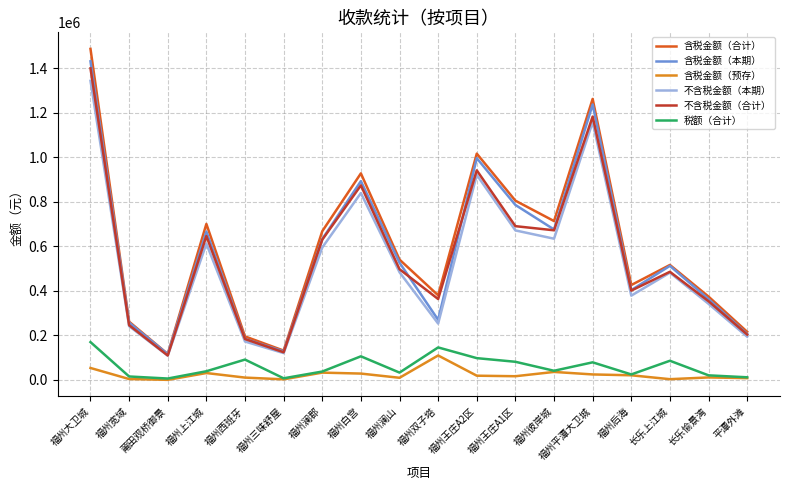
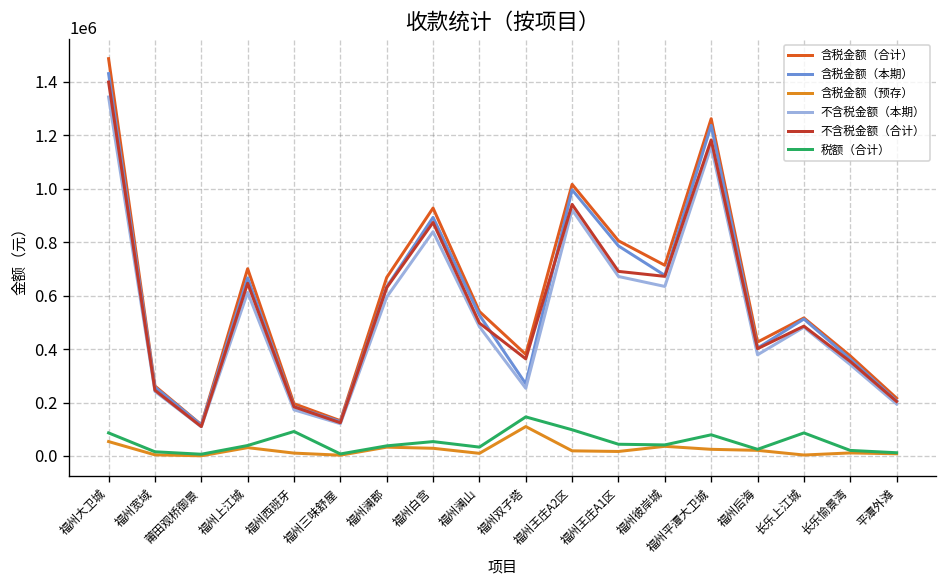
税额（合计）, 福州大卫城: 170000 -> 90000
税额（合计）, 福州白宫: 110000 -> 50000
税额（合计）, 福州王庄A1区: 80000 -> 40000
